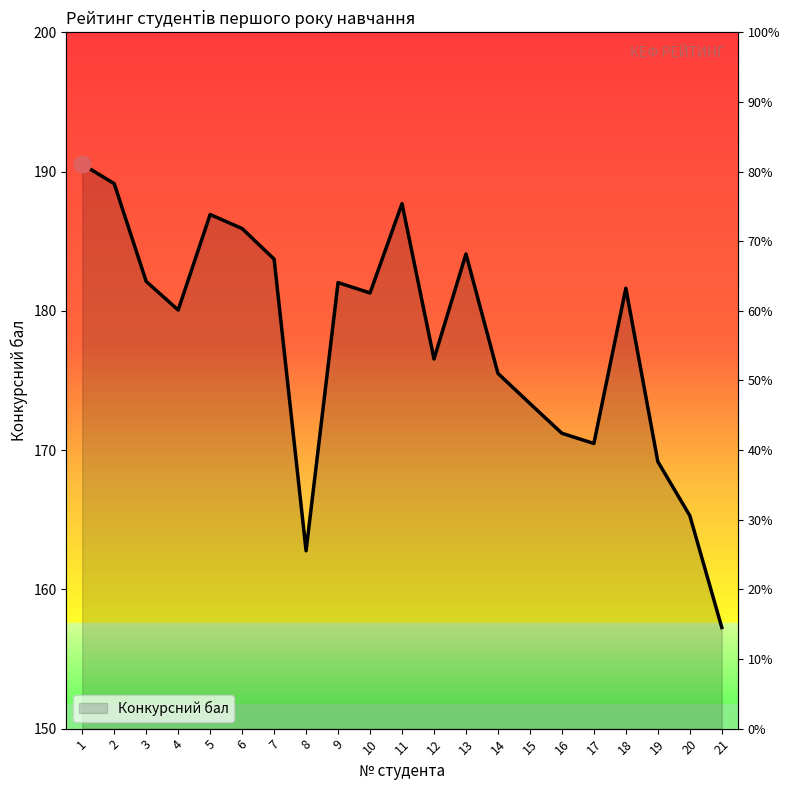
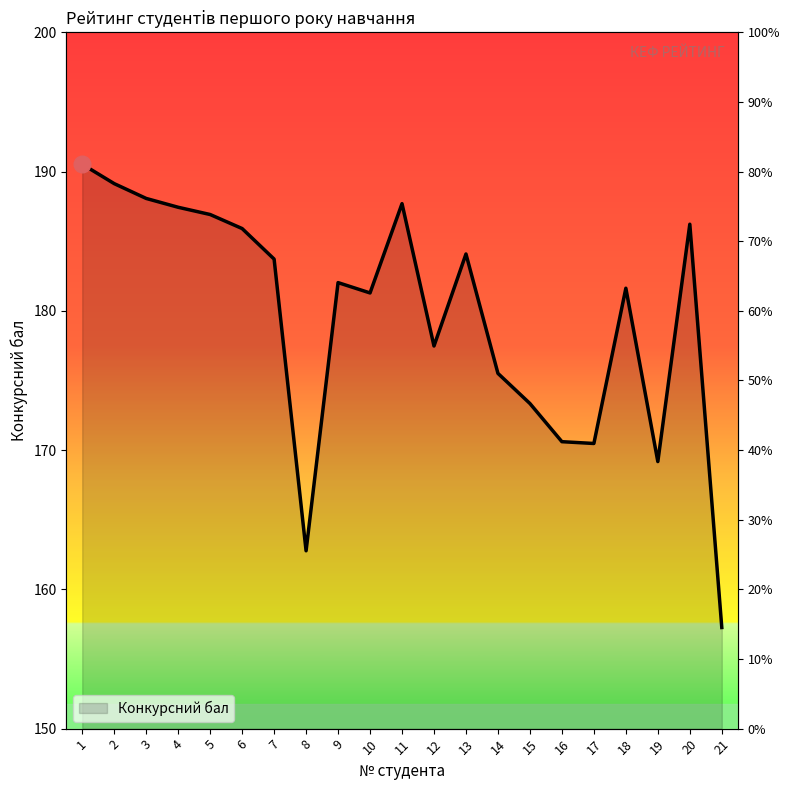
Конкурсний бал, 3: 182.1 -> 188.1
Конкурсний бал, 4: 180.1 -> 187.4
Конкурсний бал, 12: 176.5 -> 177.5
Конкурсний бал, 16: 171.2 -> 170.6
Конкурсний бал, 20: 165.3 -> 186.2
